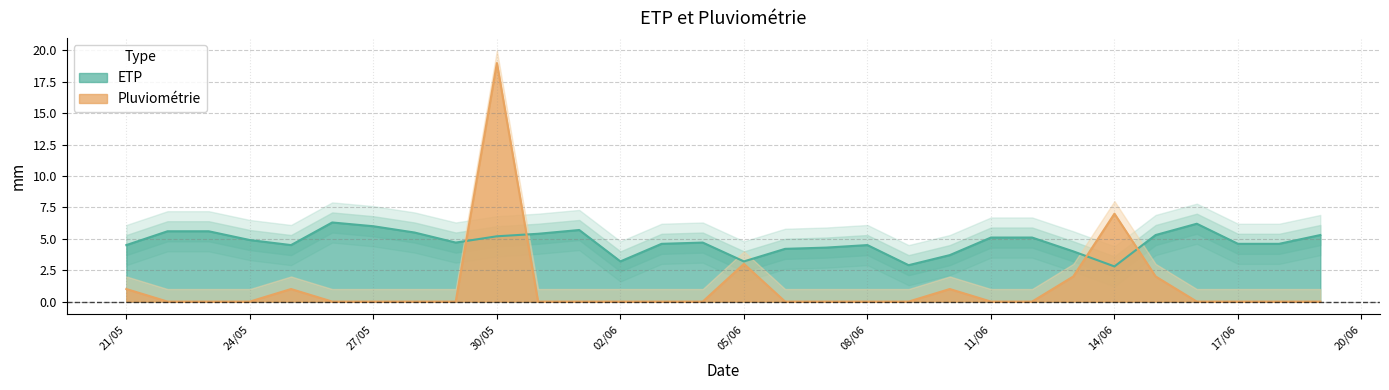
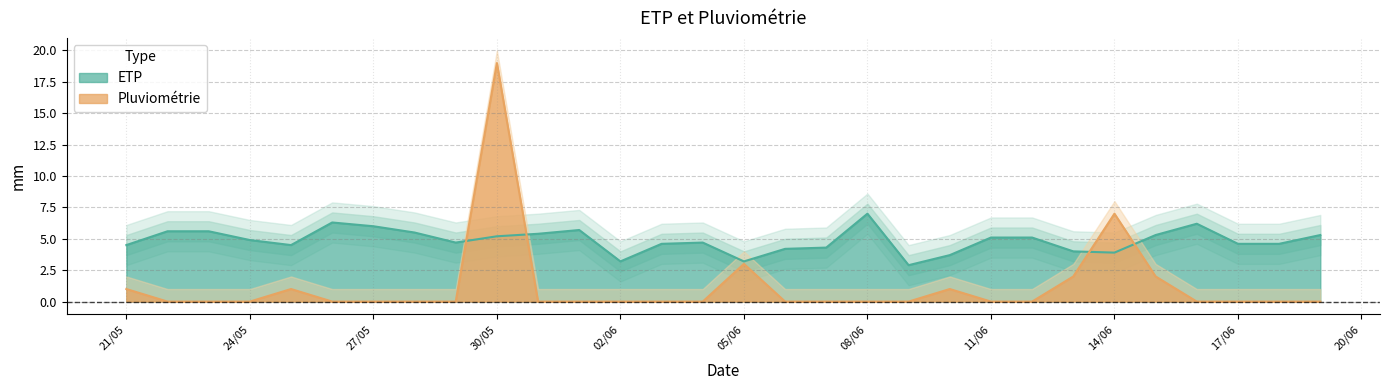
ETP, 08/06: 4.5 -> 7.0
ETP, 14/06: 2.8 -> 3.9
